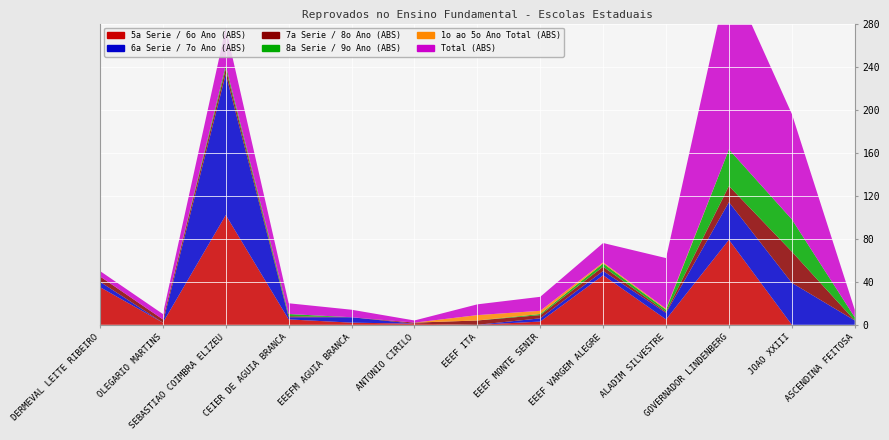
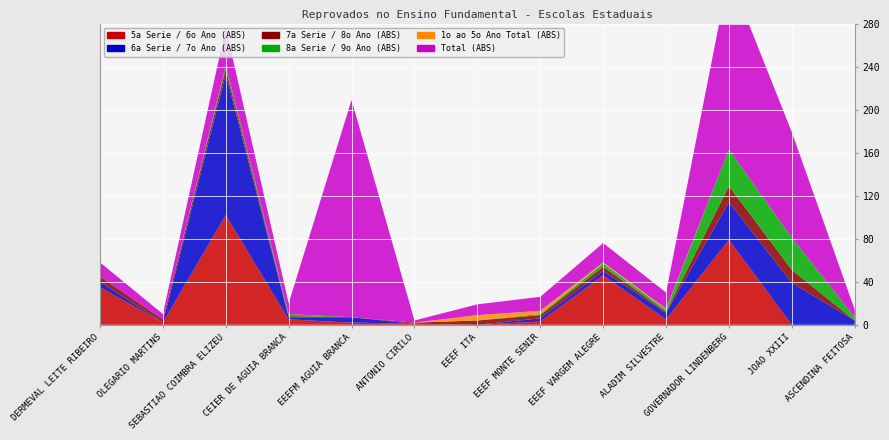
Total (ABS), DERMEVAL LEITE RIBEIRO: 5 -> 13
Total (ABS), EEEFM AGUIA BRANCA: 7 -> 202
Total (ABS), ALADIM SILVESTRE: 47 -> 15
7a Serie / 8o Ano (ABS), JOAO XXIII: 29 -> 12
